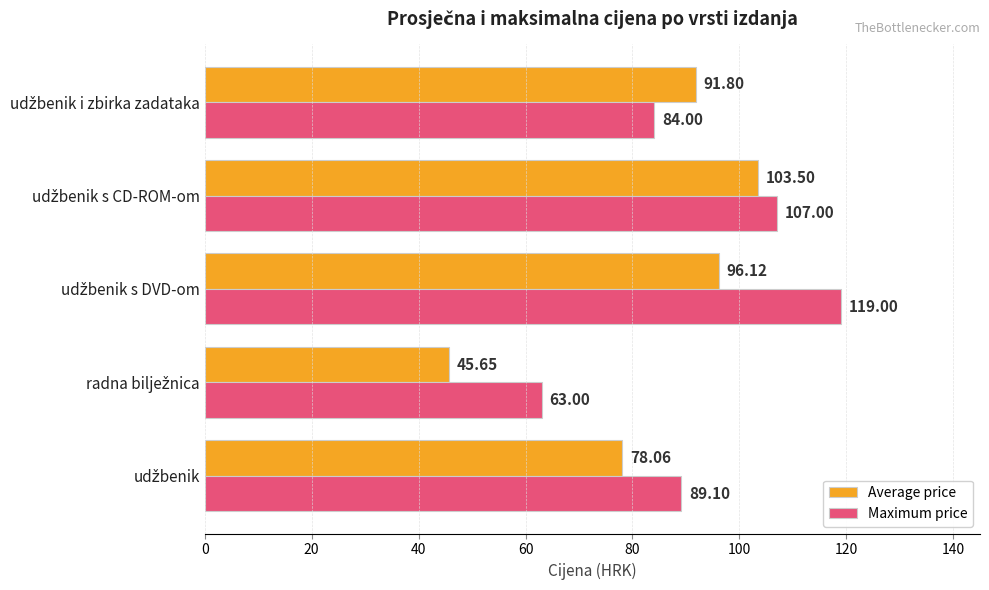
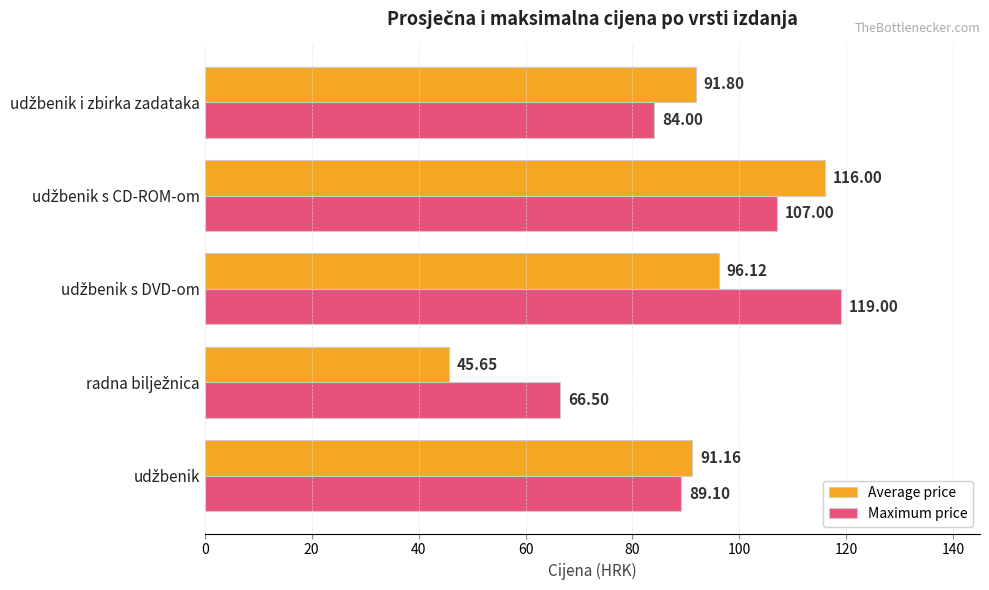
Average price, udžbenik s CD-ROM-om: 103.50 -> 116.00
Maximum price, radna bilježnica: 63.00 -> 66.50
Average price, udžbenik: 78.06 -> 91.16
